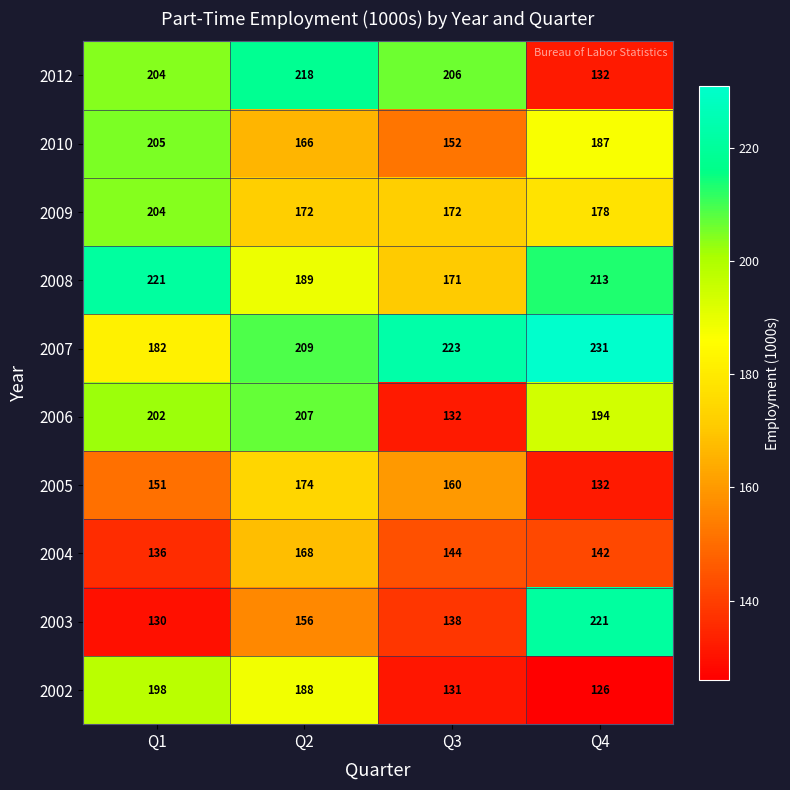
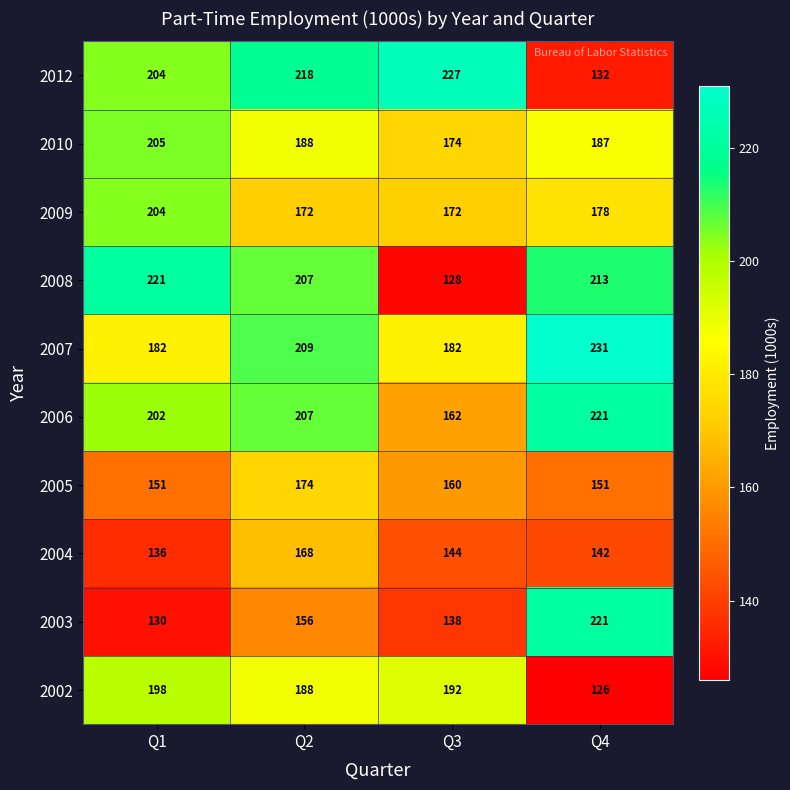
2012, Q3: 206 -> 227
2010, Q2: 166 -> 188
2010, Q3: 152 -> 174
2008, Q2: 189 -> 207
2008, Q3: 171 -> 128
2007, Q3: 223 -> 182
2006, Q3: 132 -> 162
2006, Q4: 194 -> 221
2005, Q4: 132 -> 151
2002, Q3: 131 -> 192
